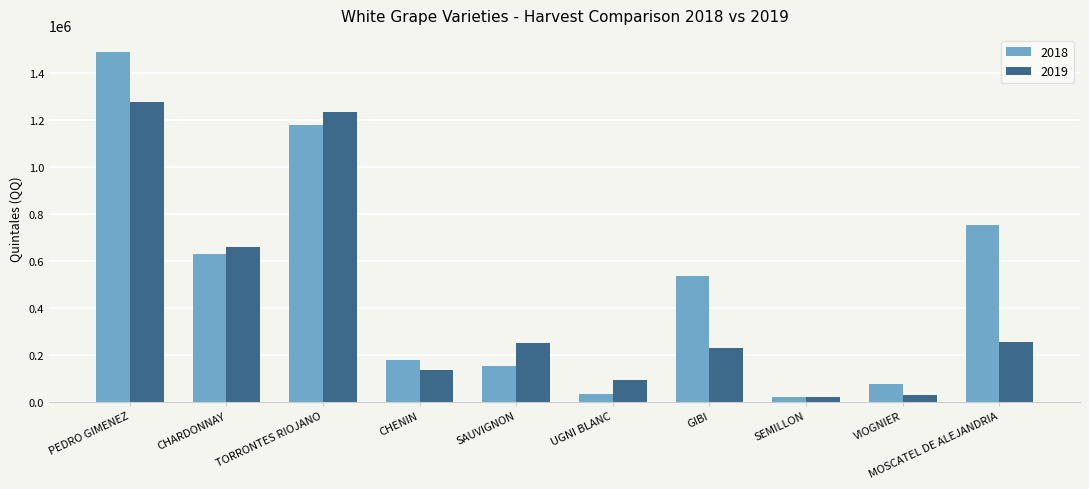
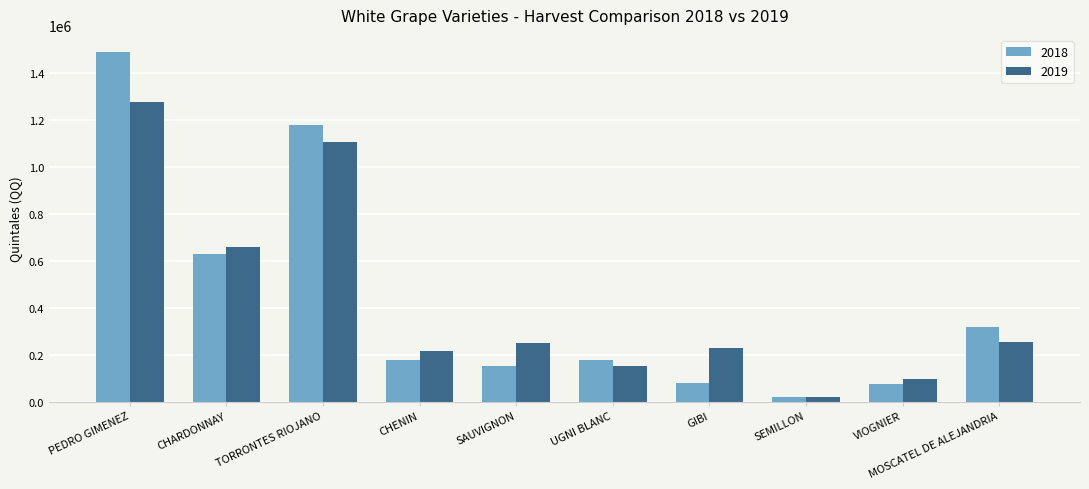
2019, TORRONTES RIOJANO: 1230000 -> 1110000
2019, CHENIN: 130000 -> 220000
2018, UGNI BLANC: 30000 -> 180000
2019, UGNI BLANC: 90000 -> 150000
2018, GIBI: 530000 -> 80000
2019, VIOGNIER: 30000 -> 90000
2018, MOSCATEL DE ALEJANDRIA: 750000 -> 320000
